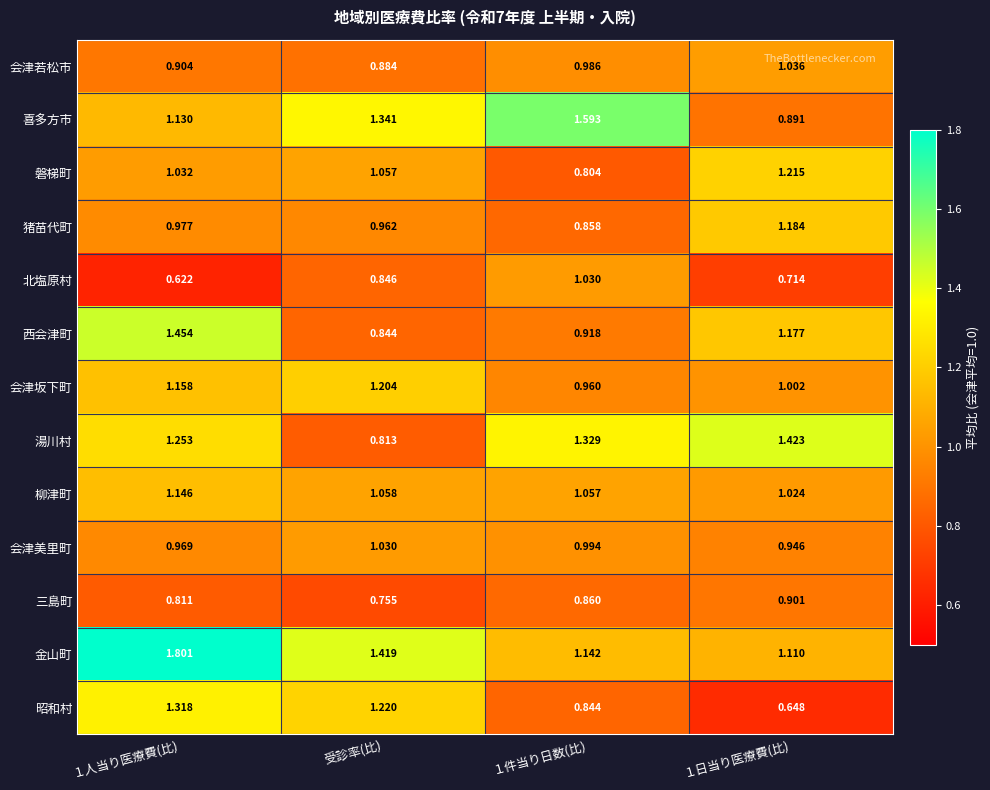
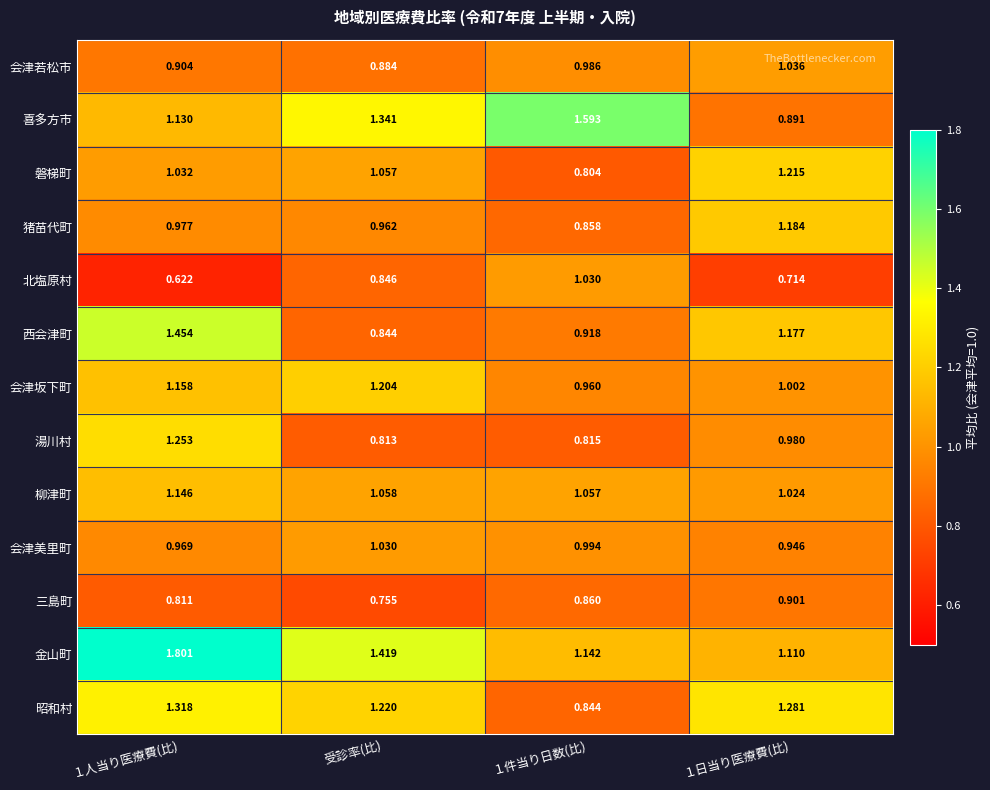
湯川村, １件当り日数(比): 1.329 -> 0.815
湯川村, １日当り医療費(比): 1.423 -> 0.980
昭和村, １日当り医療費(比): 0.648 -> 1.281
